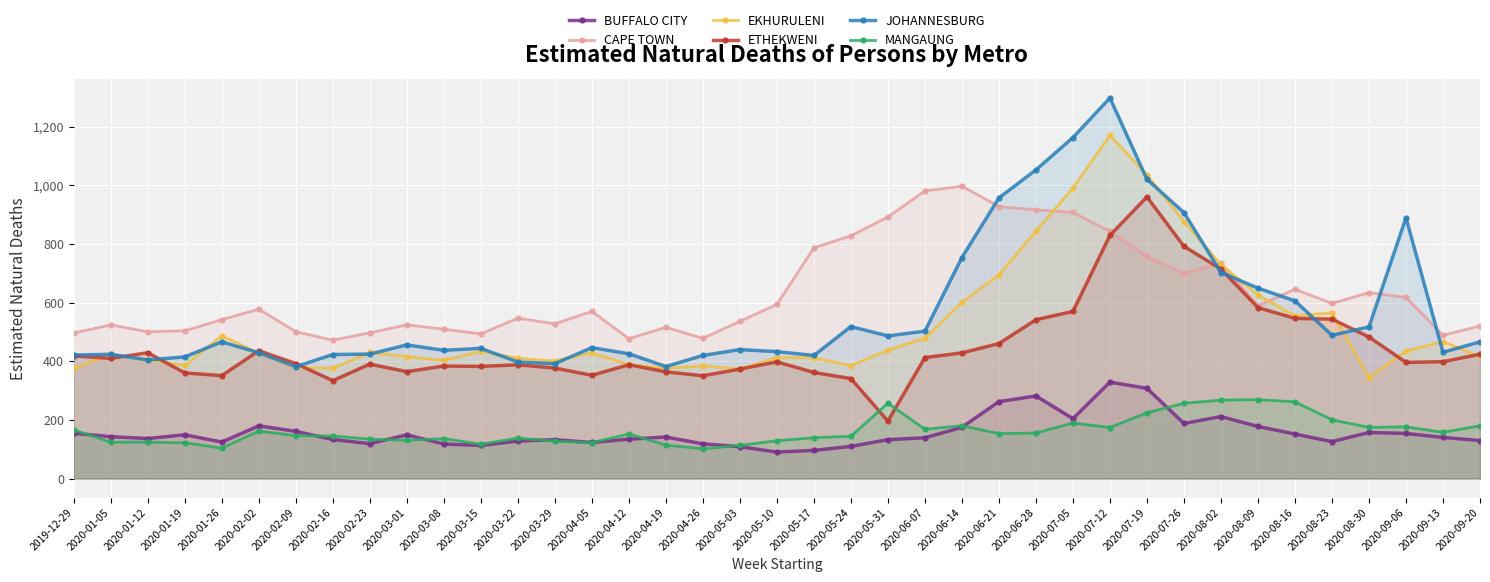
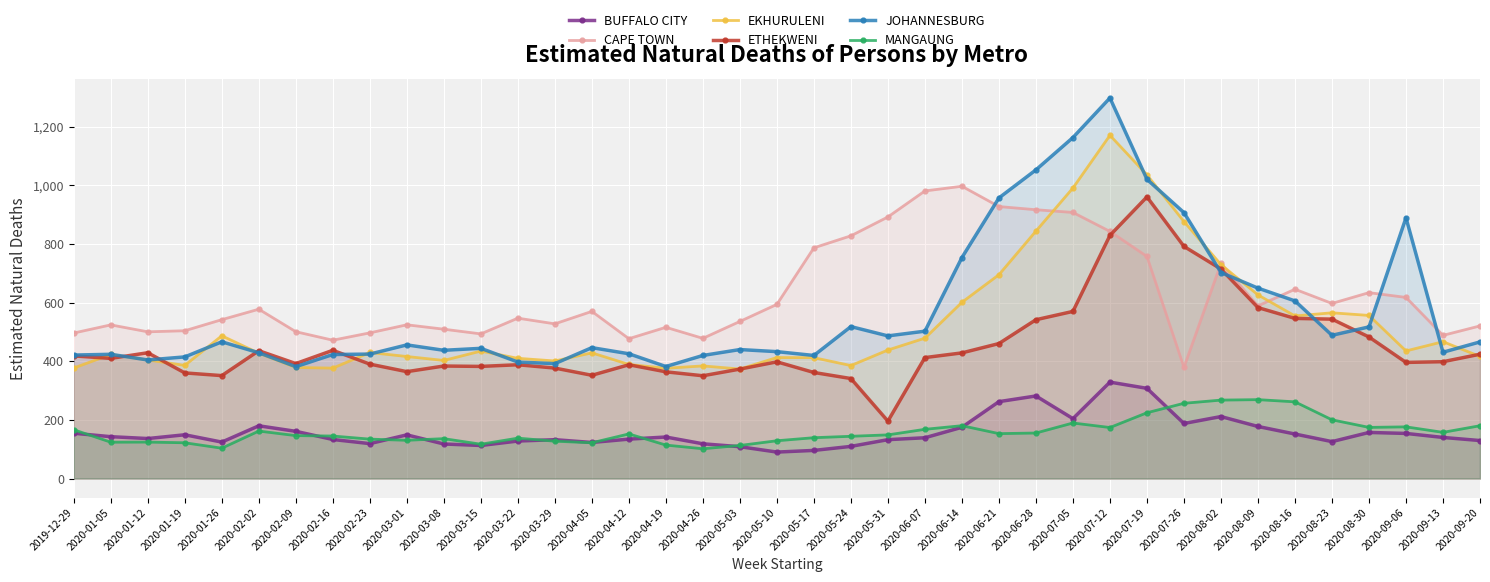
ETHEKWENI, 2020-02-16: 330 -> 440
MANGAUNG, 2020-05-31: 260 -> 150
CAPE TOWN, 2020-07-26: 700 -> 380
EKHURULENI, 2020-08-30: 340 -> 560
